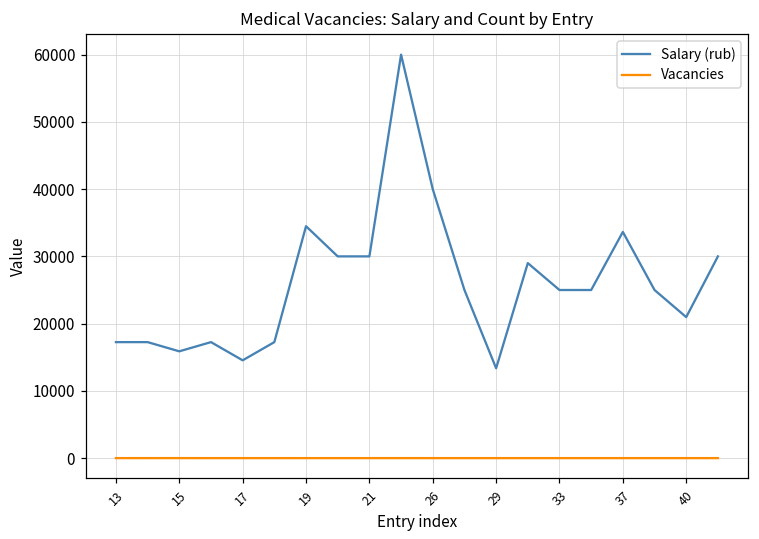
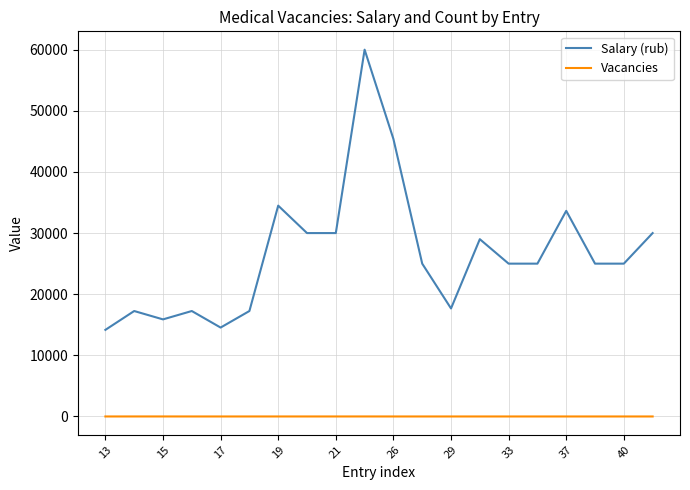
Salary (rub), 13: 17000 -> 14000
Salary (rub), 26: 40000 -> 45000
Salary (rub), 29: 13000 -> 18000
Salary (rub), 40: 21000 -> 25000
